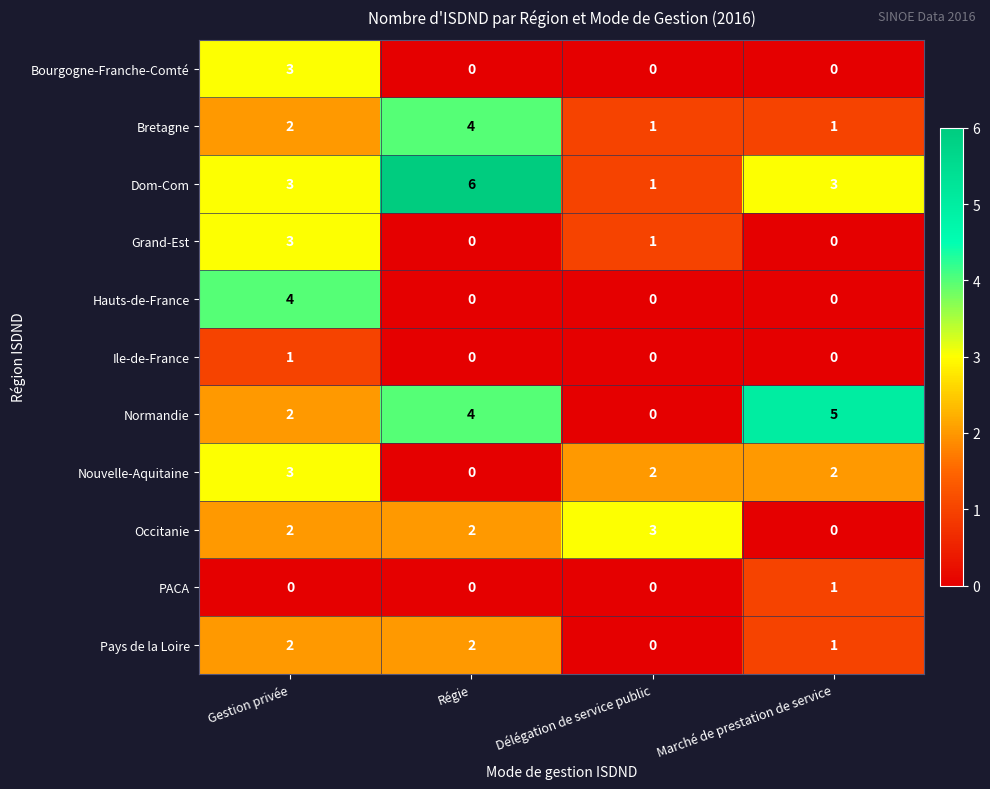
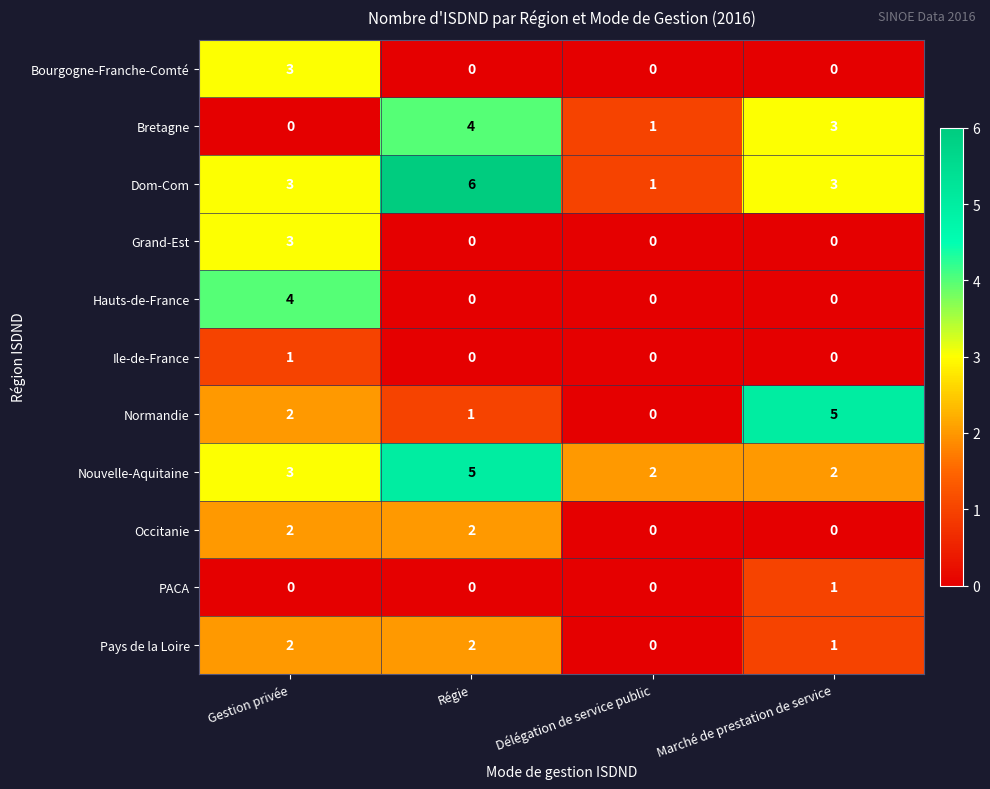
Bretagne, Gestion privée: 2 -> 0
Bretagne, Marché de prestation de service: 1 -> 3
Grand-Est, Délégation de service public: 1 -> 0
Normandie, Régie: 4 -> 1
Nouvelle-Aquitaine, Régie: 0 -> 5
Occitanie, Délégation de service public: 3 -> 0
